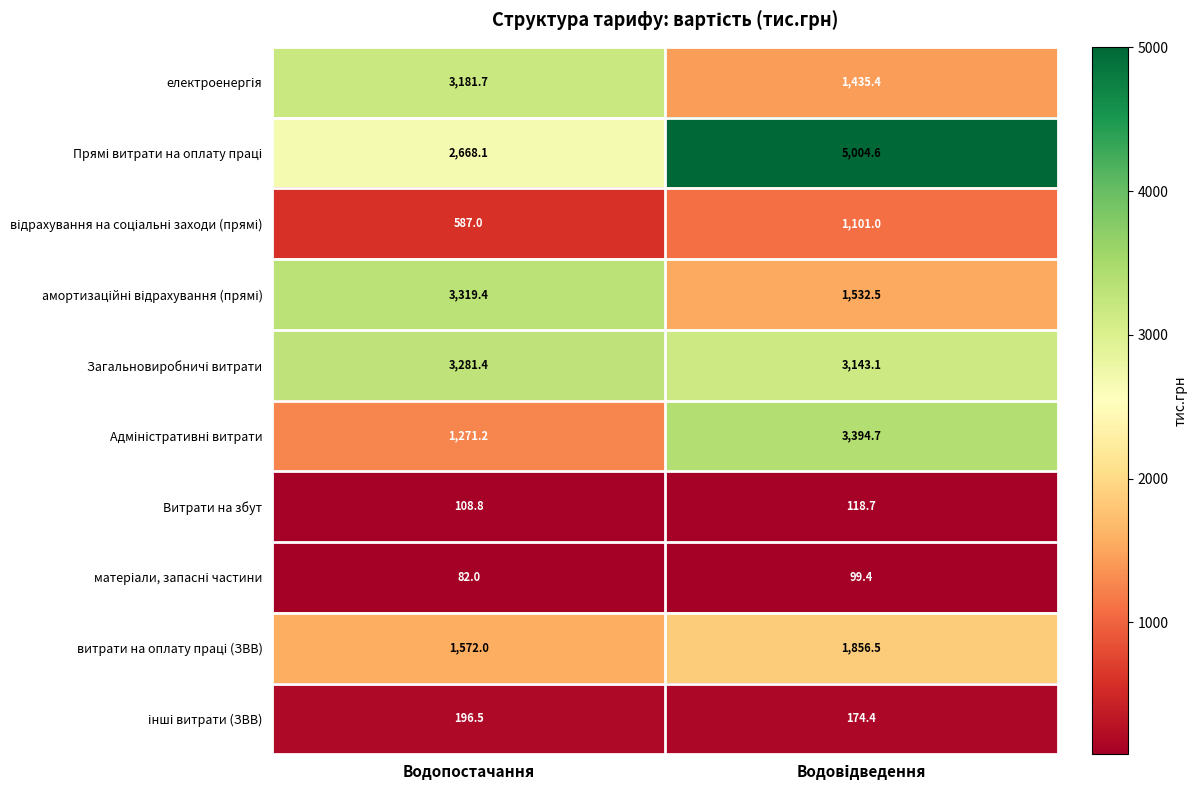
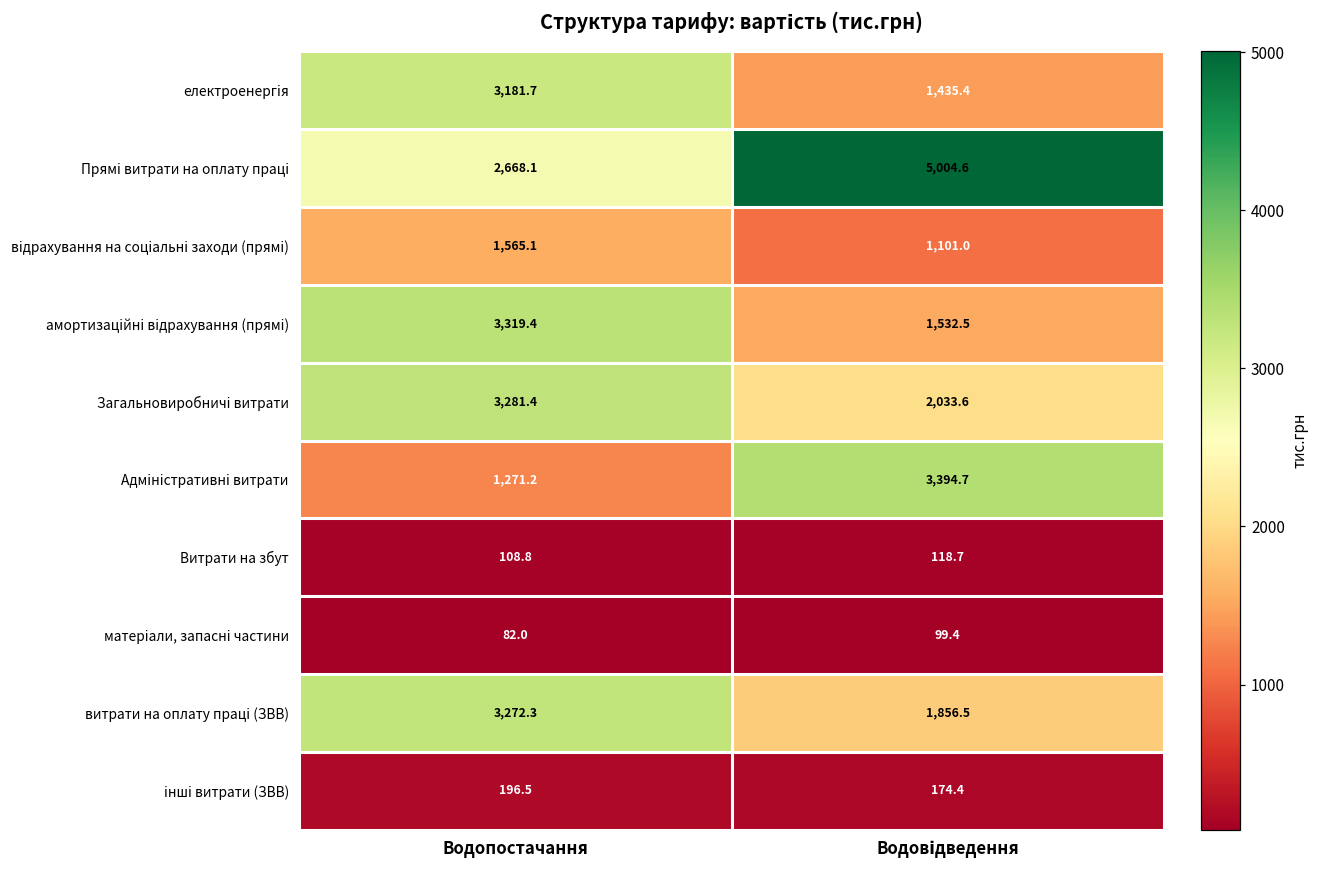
відрахування на соціальні заходи (прямі), Водопостачання: 587.0 -> 1,565.1
Загальновиробничі витрати, Водовідведення: 3,143.1 -> 2,033.6
витрати на оплату праці (ЗВВ), Водопостачання: 1,572.0 -> 3,272.3
